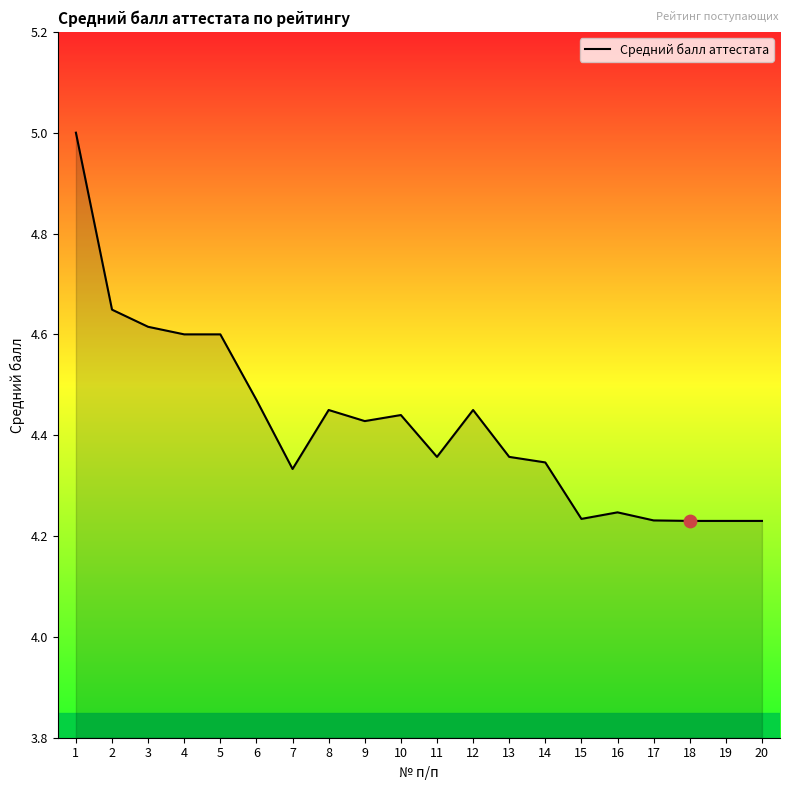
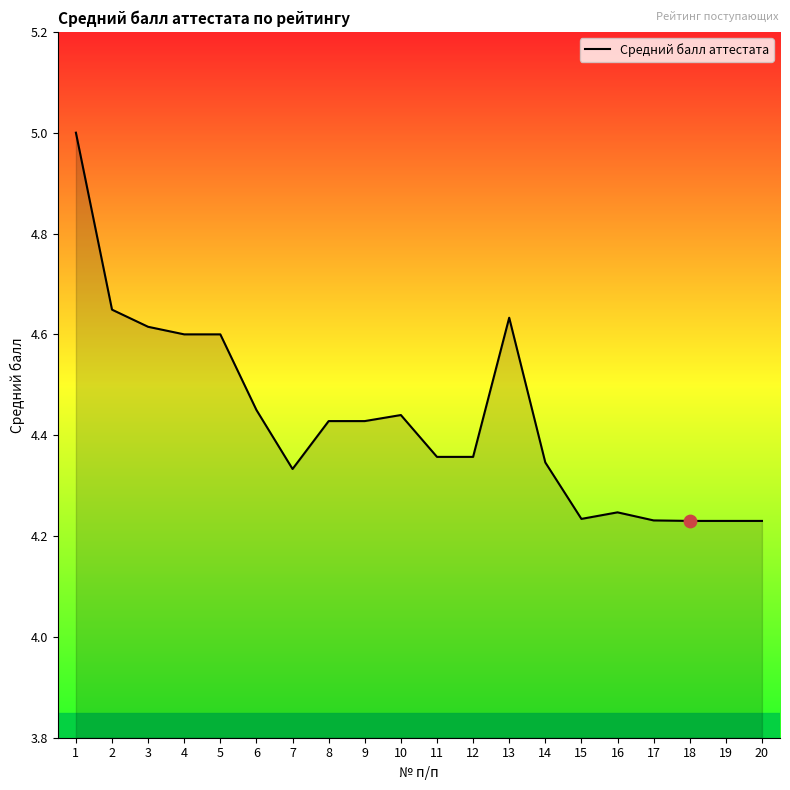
Средний балл аттестата, 6: 4.47 -> 4.45
Средний балл аттестата, 8: 4.45 -> 4.43
Средний балл аттестата, 12: 4.45 -> 4.36
Средний балл аттестата, 13: 4.36 -> 4.63
